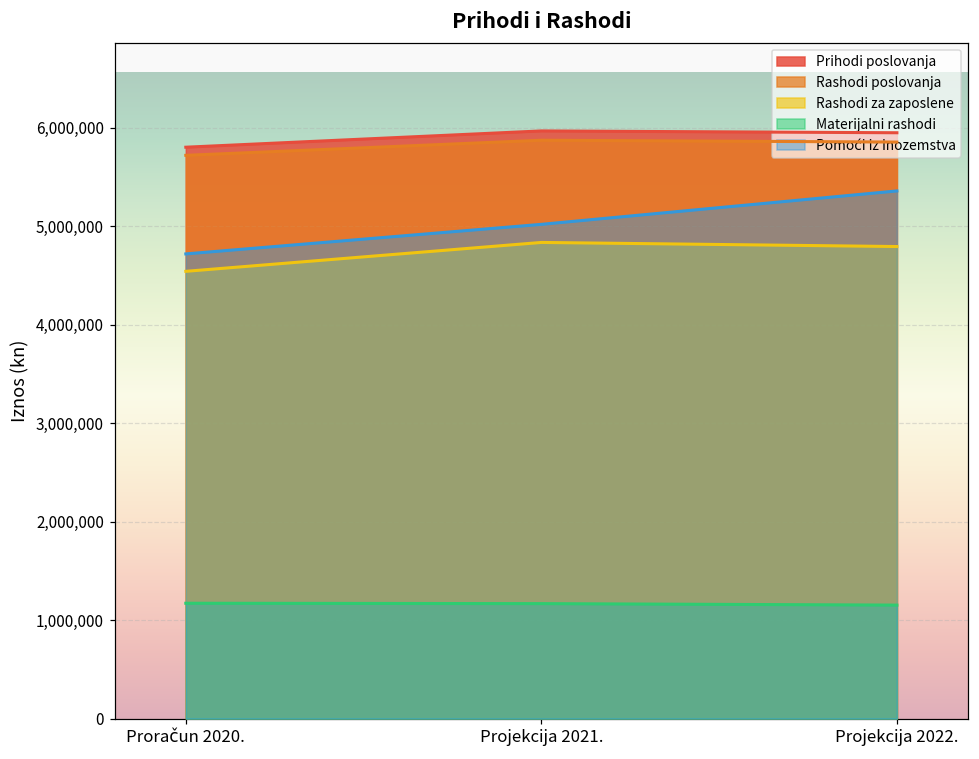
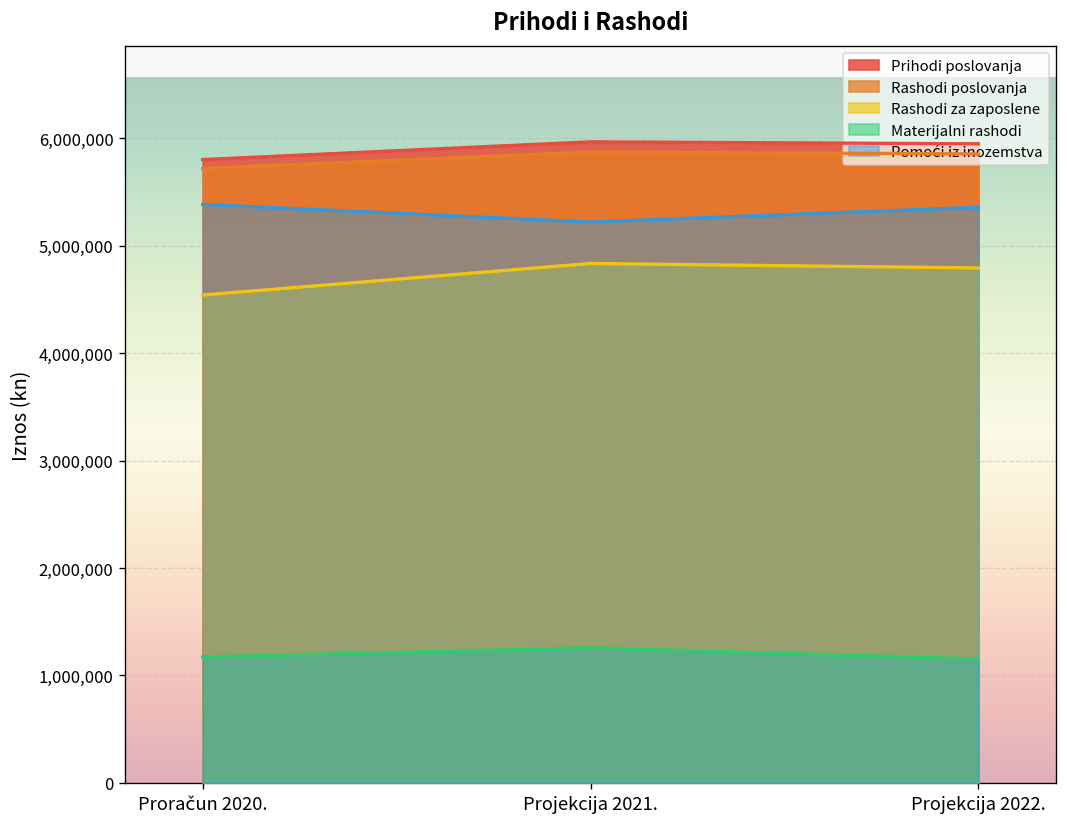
Pomoći iz inozemstva, Proračun 2020.: 4,700,000 -> 5,400,000
Materijalni rashodi, Projekcija 2021.: 1,200,000 -> 1,300,000
Pomoći iz inozemstva, Projekcija 2021.: 5,000,000 -> 5,200,000
